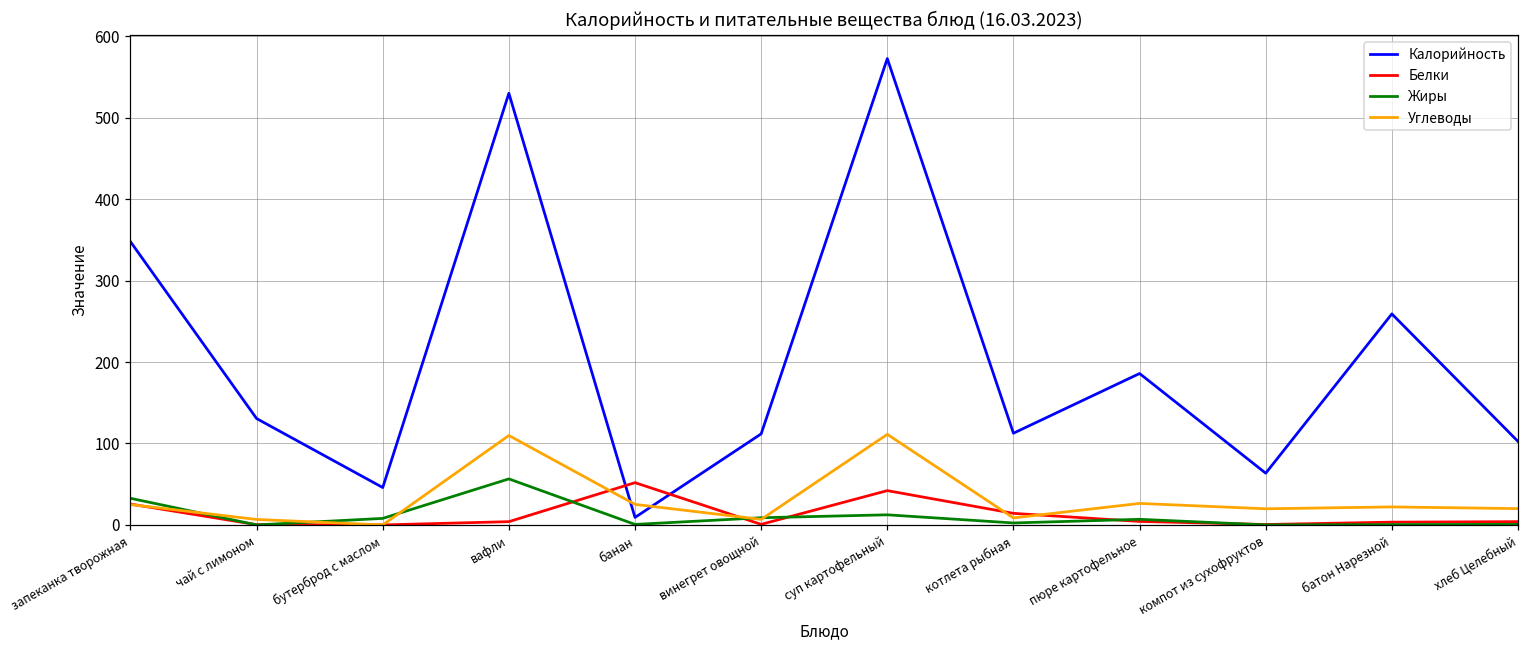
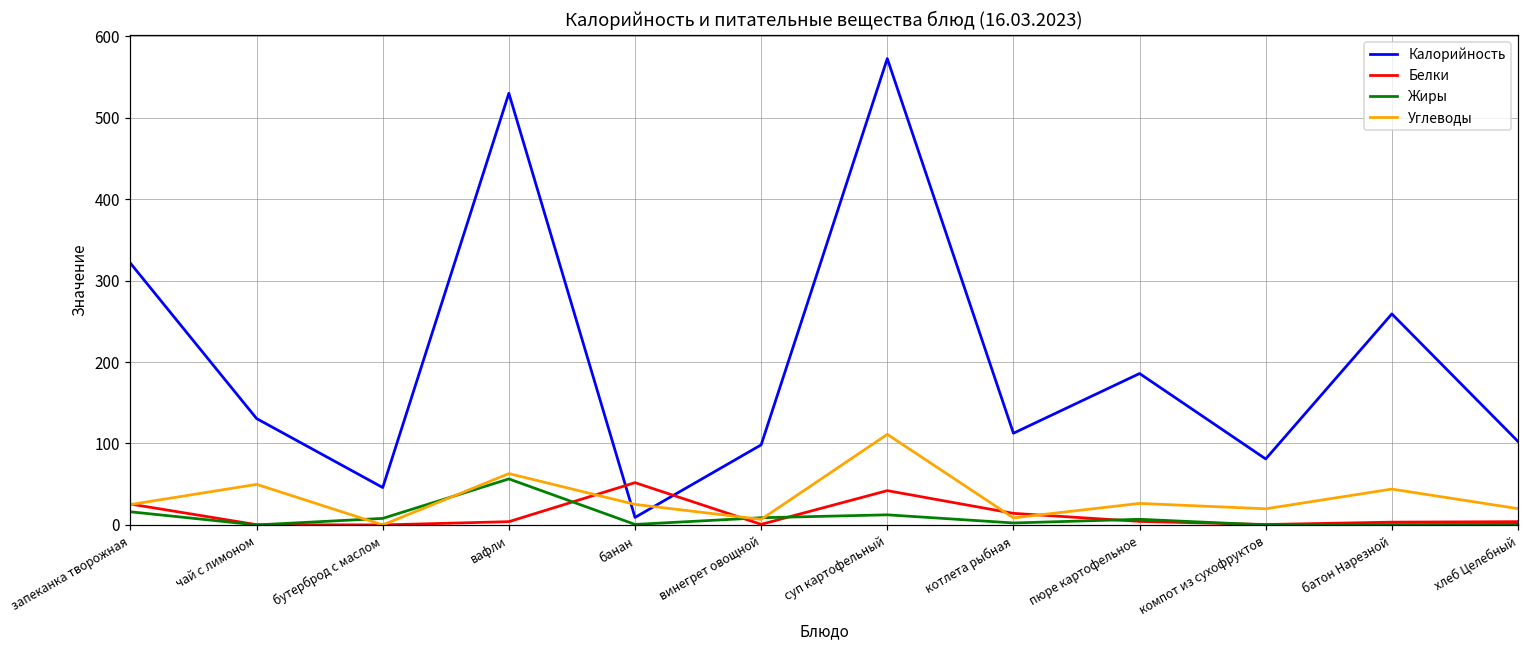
Калорийность, запеканка творожная: 350 -> 320
Жиры, запеканка творожная: 30 -> 20
Углеводы, чай с лимоном: 10 -> 50
Углеводы, вафли: 110 -> 60
Калорийность, винегрет овощной: 110 -> 100
Калорийность, компот из сухофруктов: 60 -> 80
Углеводы, батон Нарезной: 20 -> 40
